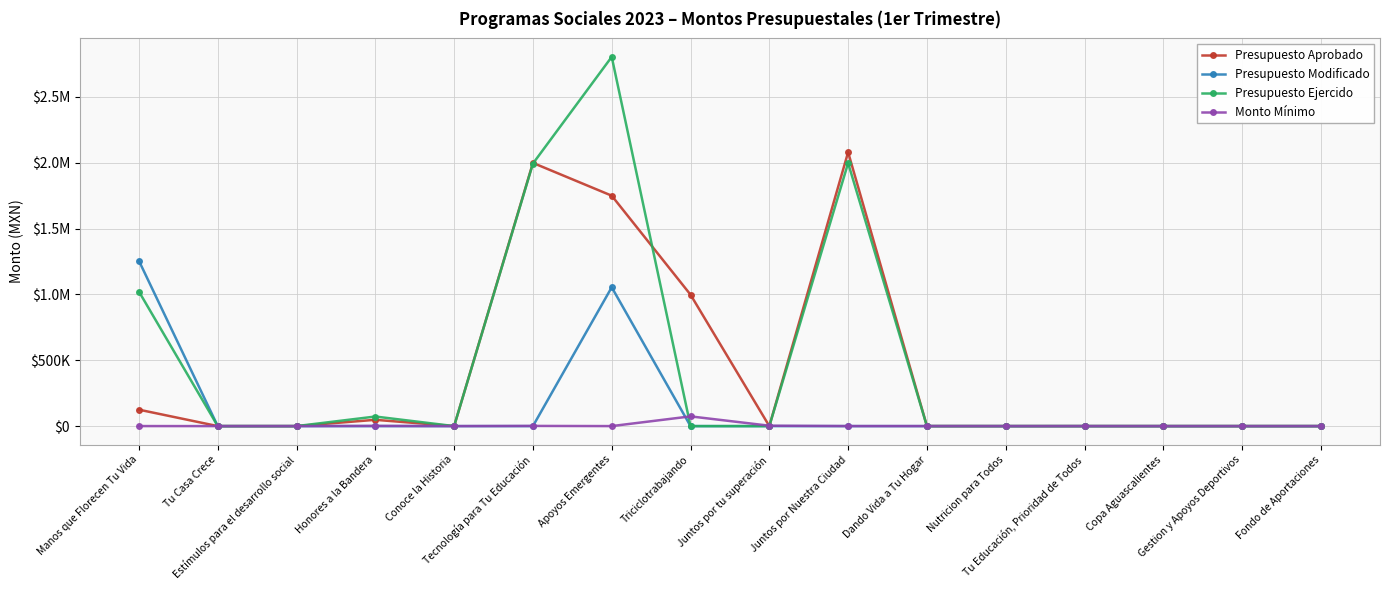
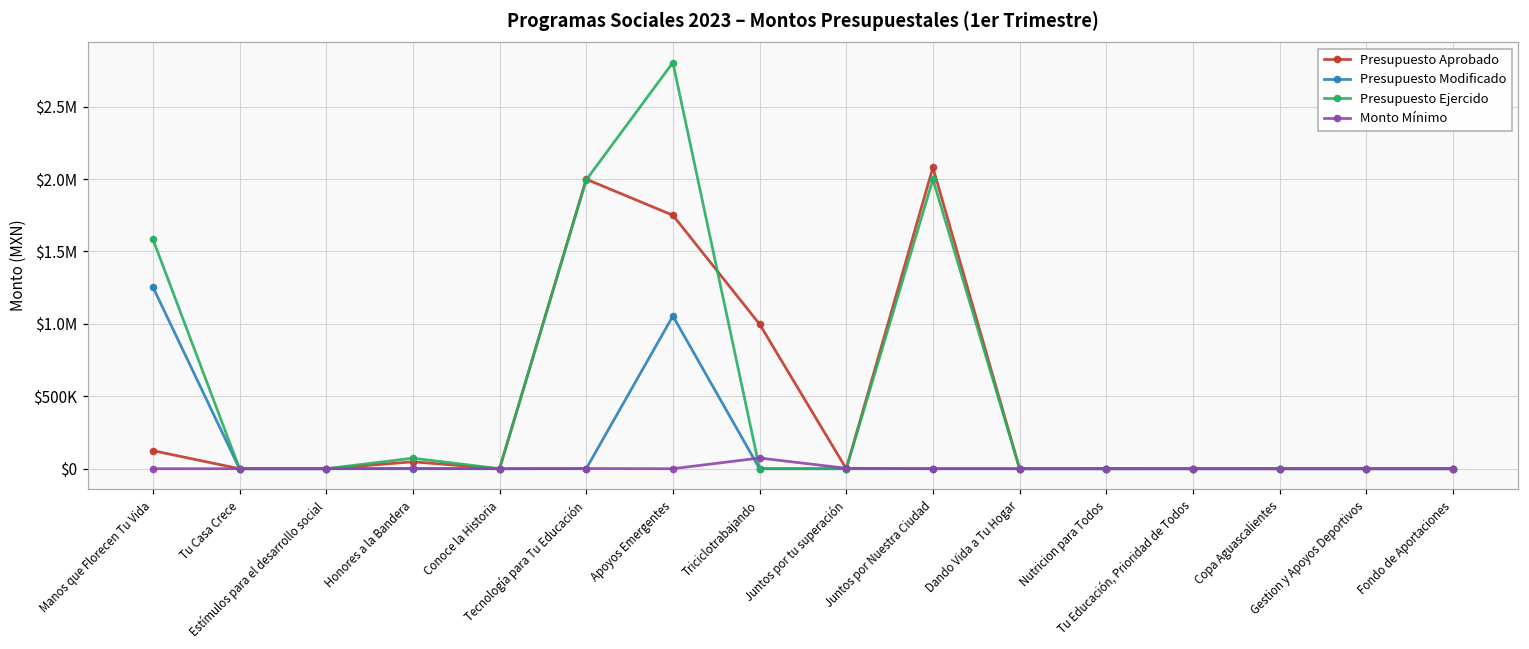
Presupuesto Ejercido, Manos que Florecen Tu Vida: $1020000 -> $1590000
